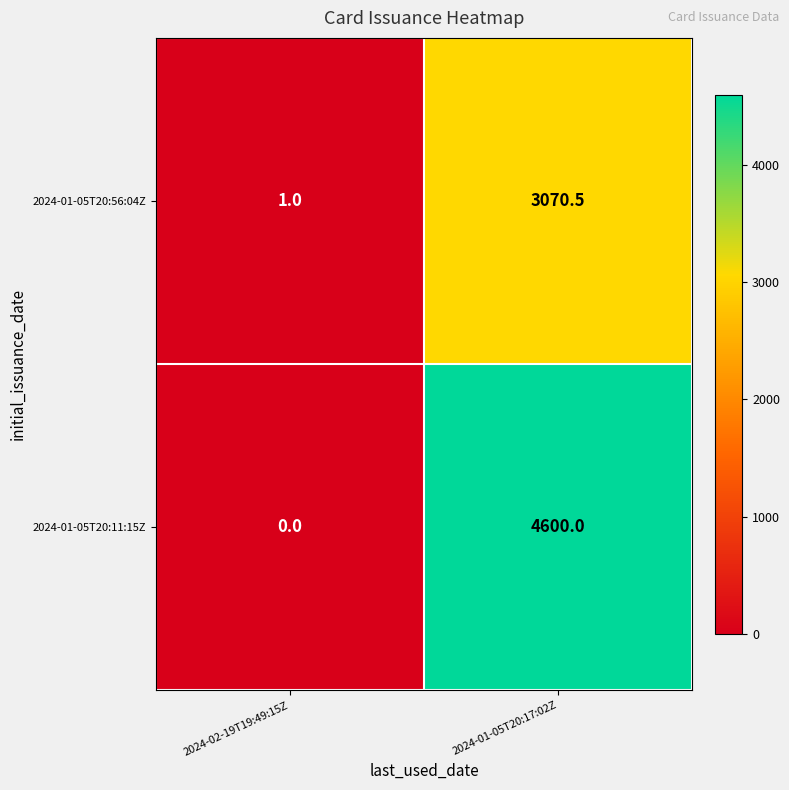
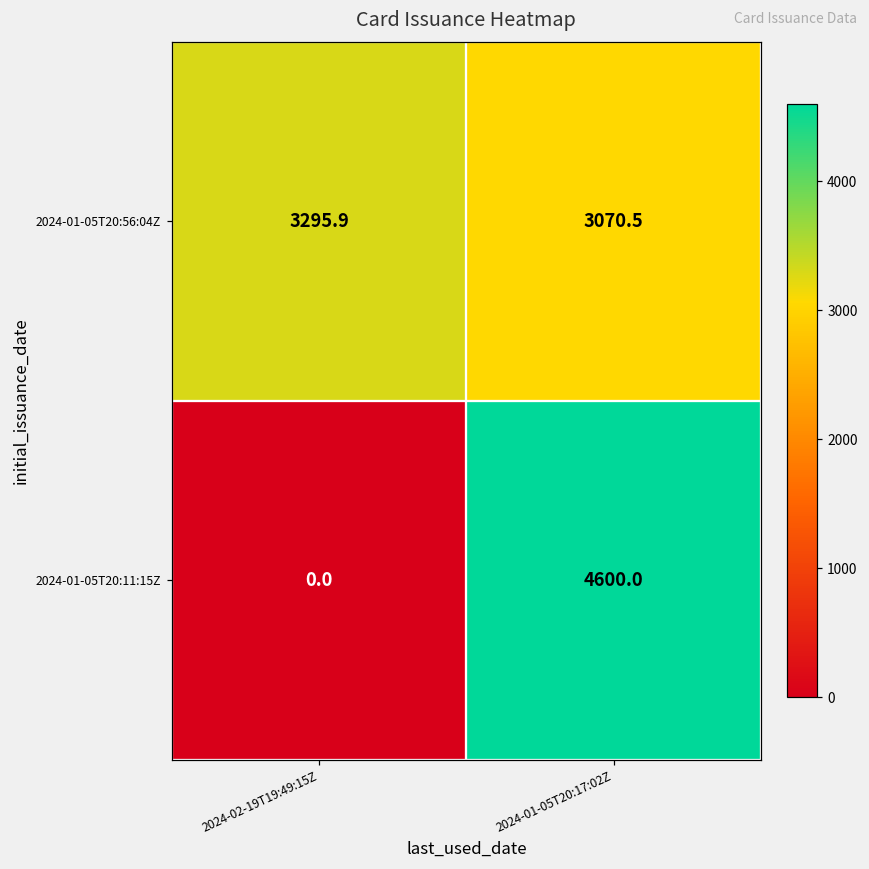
2024-01-05T20:56:04Z, 2024-02-19T19:49:15Z: 1.0 -> 3295.9
